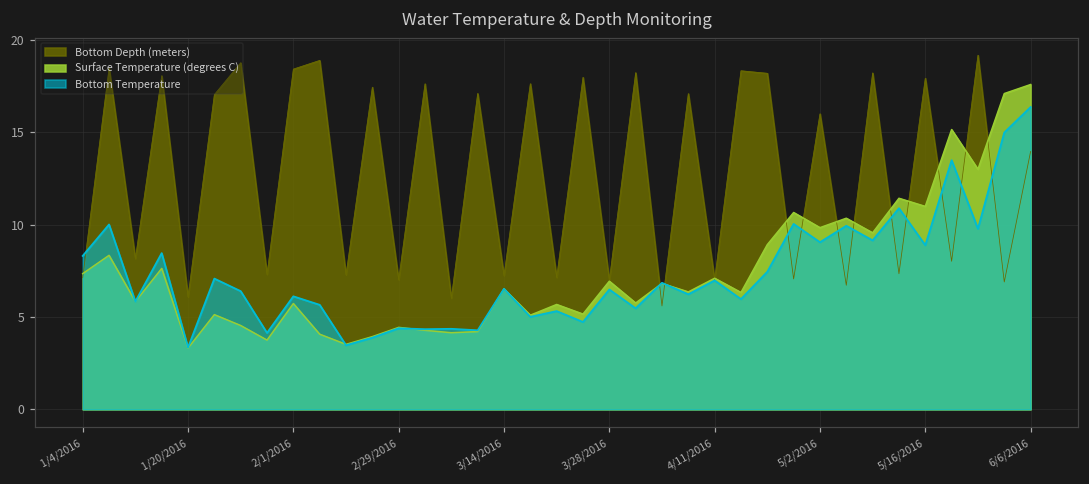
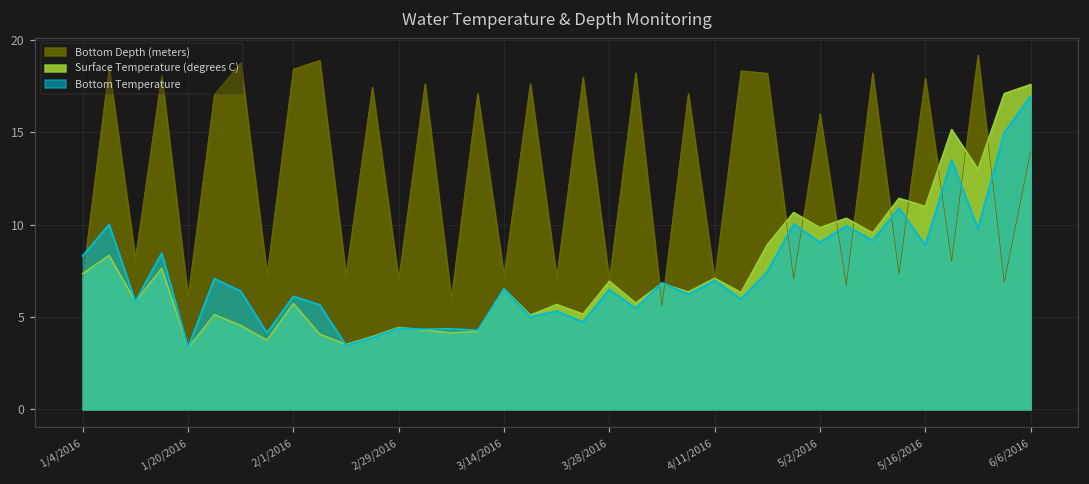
Bottom Temperature, 6/6/2016: 16.4 -> 17.0
